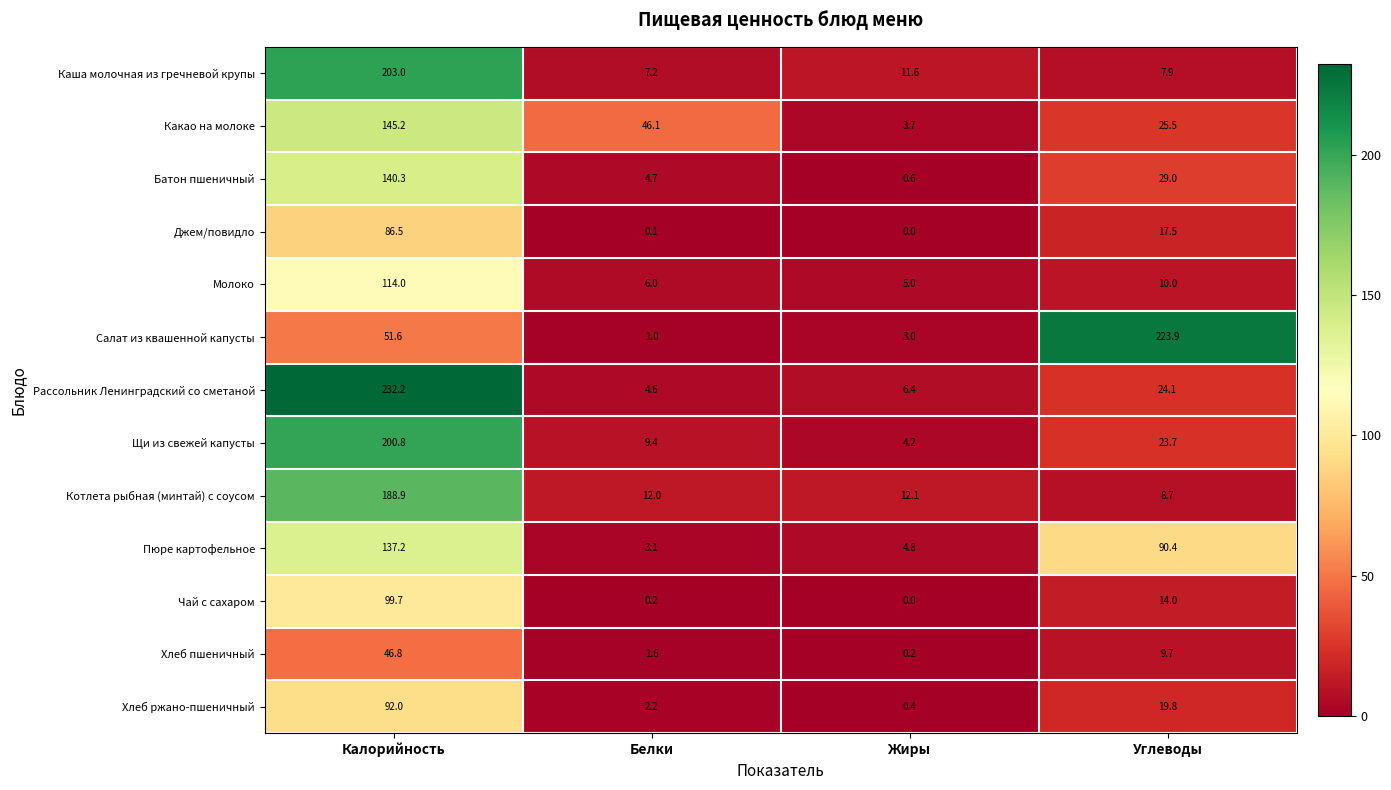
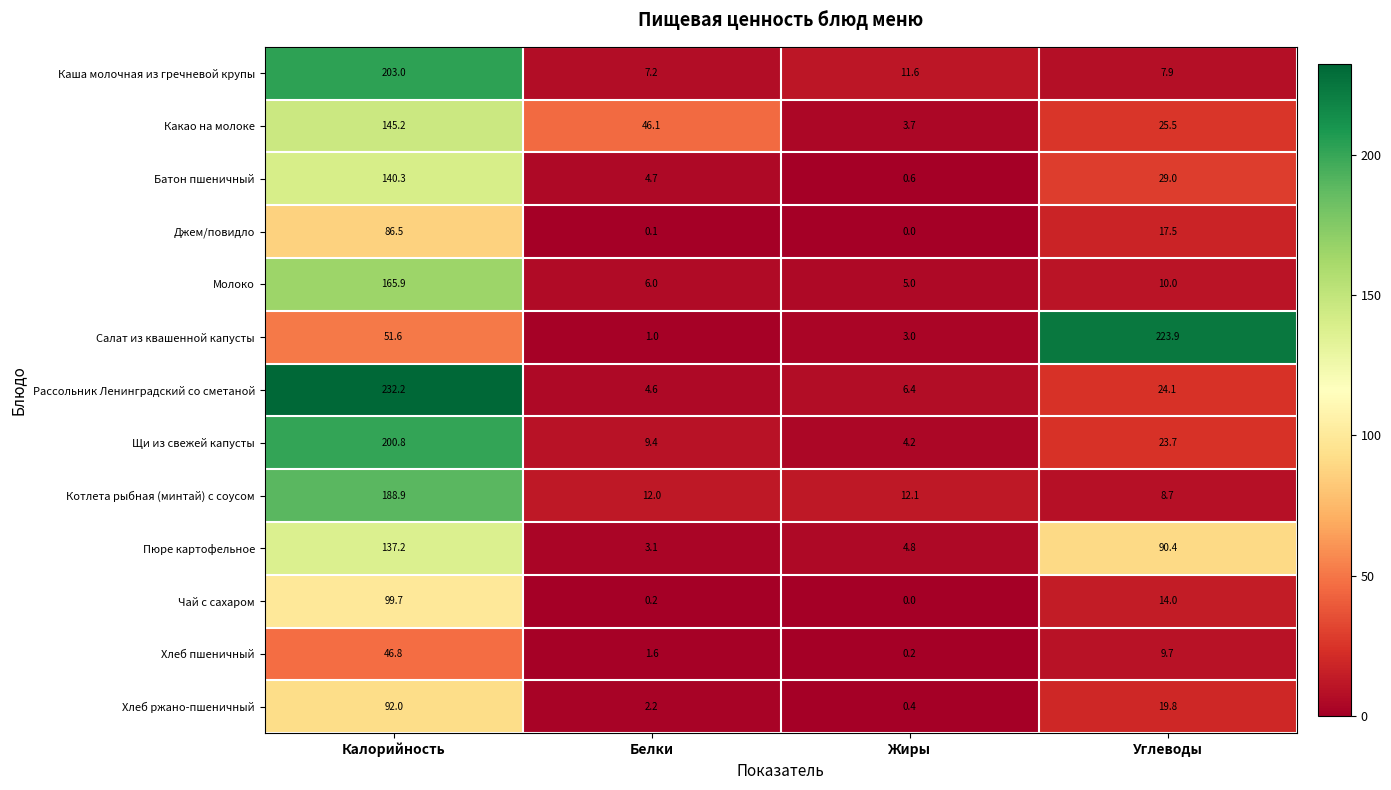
Молоко, Калорийность: 114.0 -> 165.9
